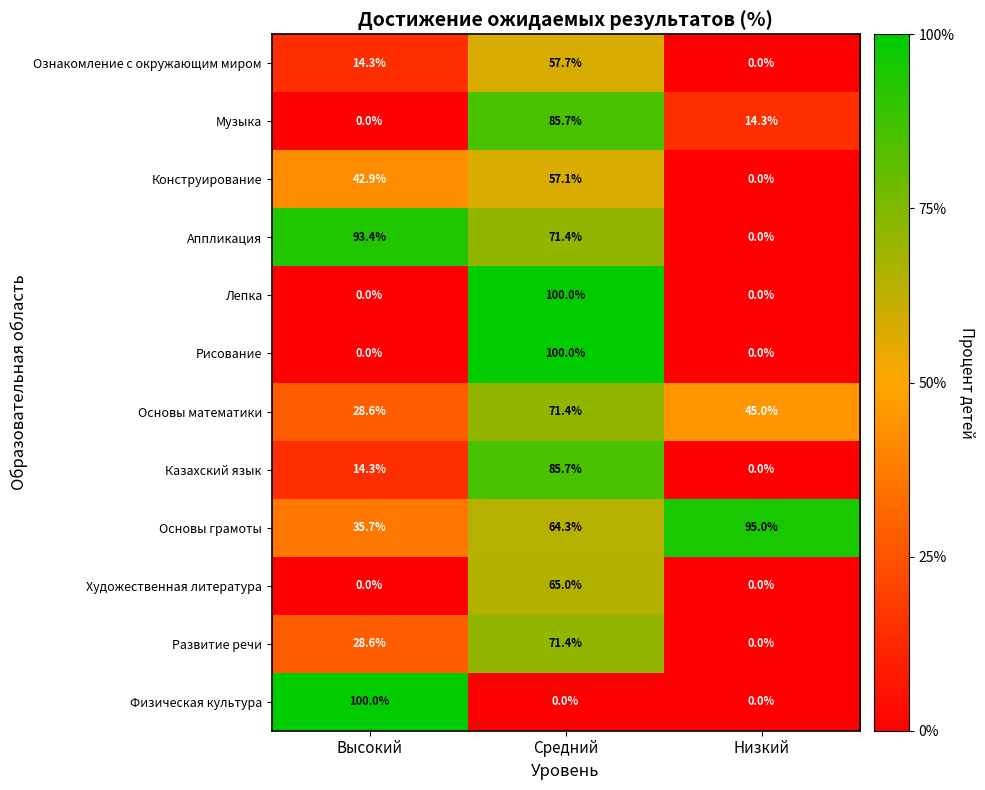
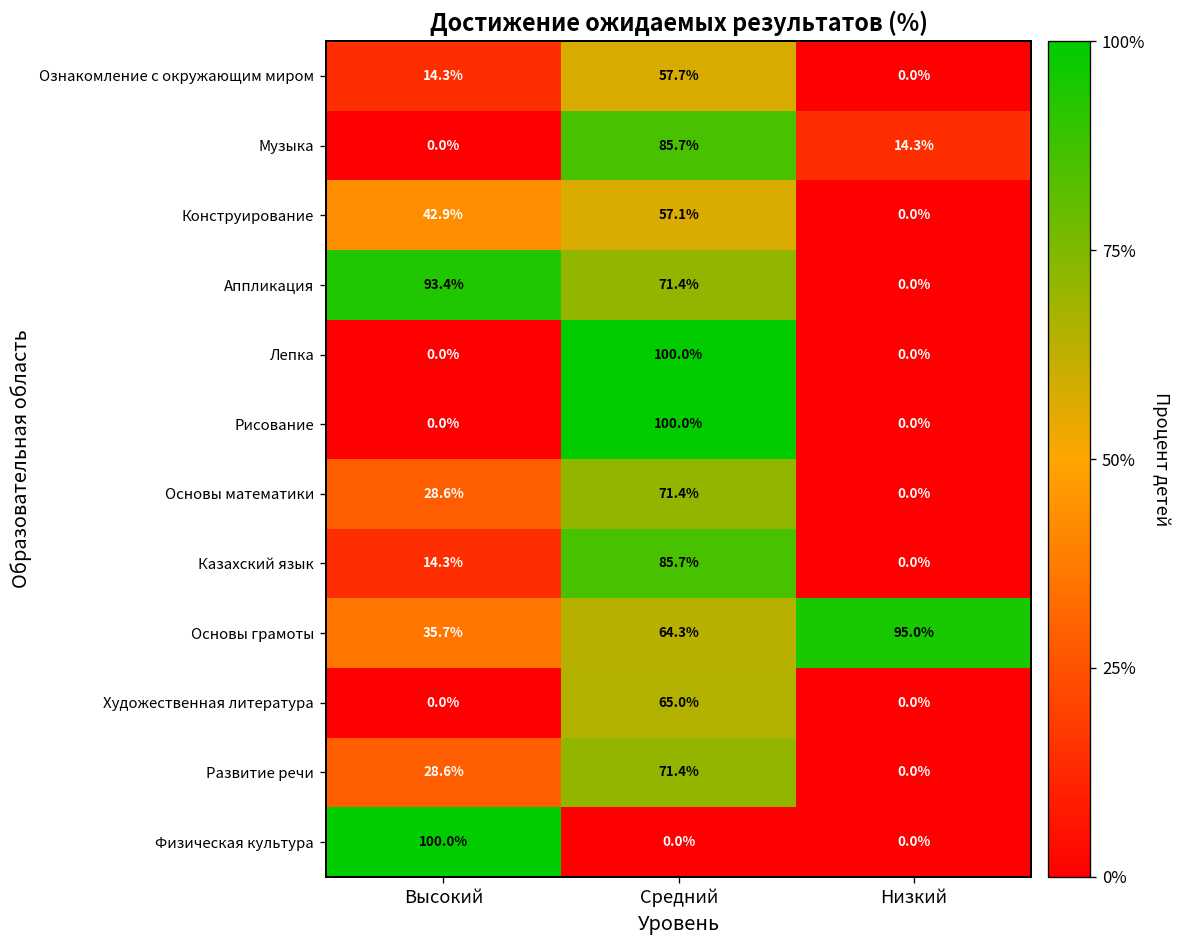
Основы математики, Низкий: 45.0% -> 0.0%
